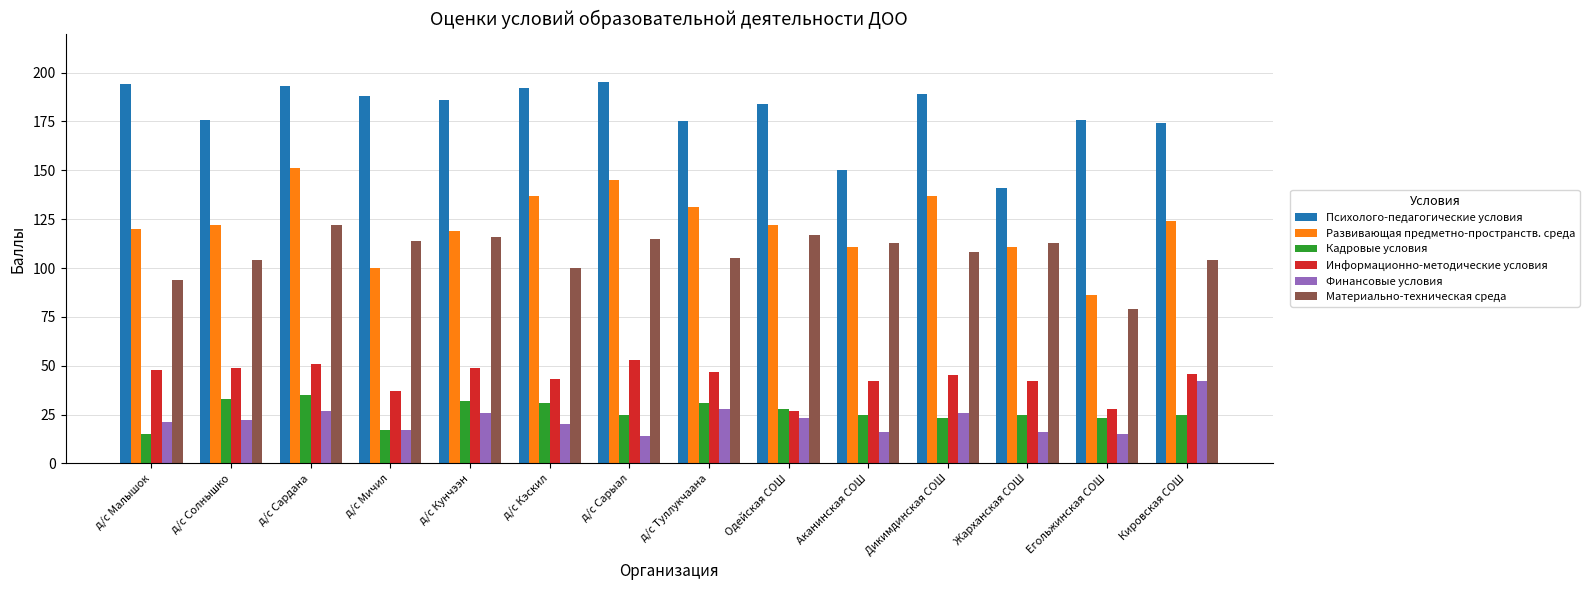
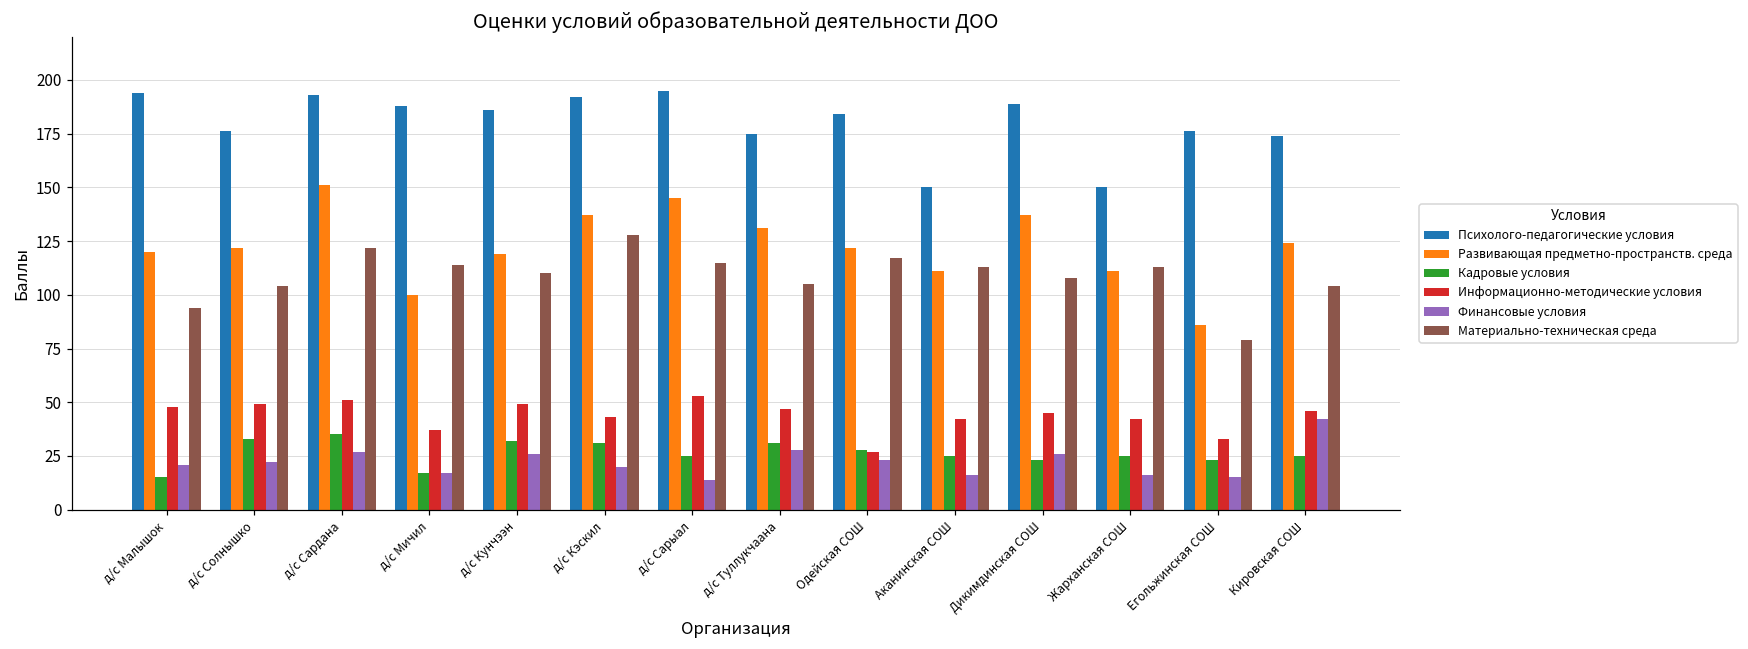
Материально-техническая среда, д/с Кунчээн: 116 -> 110
Материально-техническая среда, д/с Кэскил: 100 -> 128
Психолого-педагогические условия, Жарханская СОШ: 141 -> 150
Информационно-методические условия, Егольжинская СОШ: 28 -> 33
